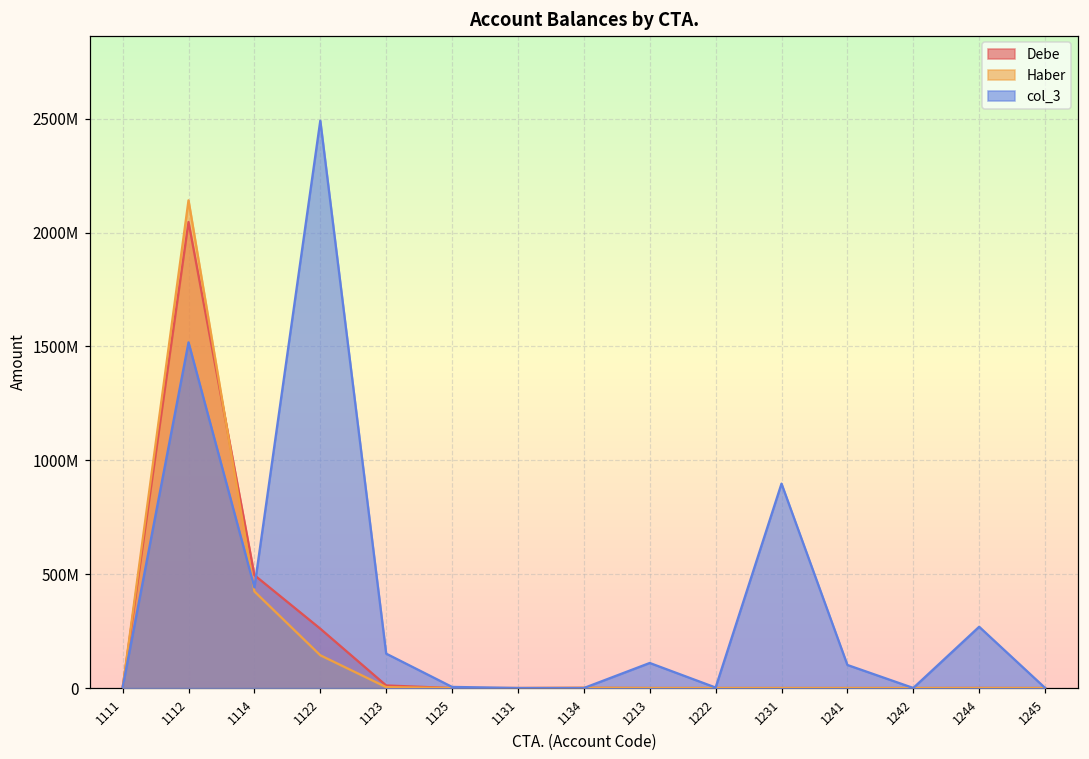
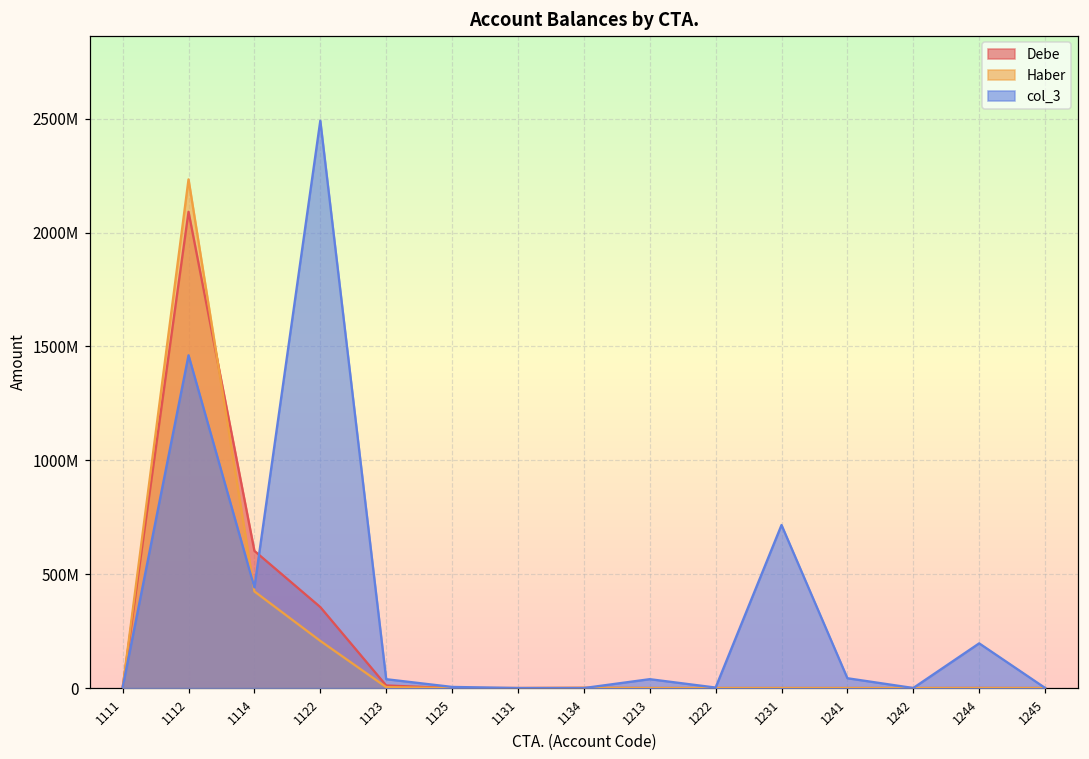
Debe, 1112: 2050000000 -> 2090000000
Haber, 1112: 2140000000 -> 2230000000
col_3, 1112: 1520000000 -> 1460000000
Debe, 1114: 500000000 -> 600000000
Debe, 1122: 260000000 -> 360000000
Haber, 1122: 140000000 -> 210000000
col_3, 1123: 150000000 -> 40000000
col_3, 1213: 110000000 -> 40000000
col_3, 1231: 900000000 -> 720000000
col_3, 1241: 100000000 -> 40000000
col_3, 1244: 270000000 -> 200000000
